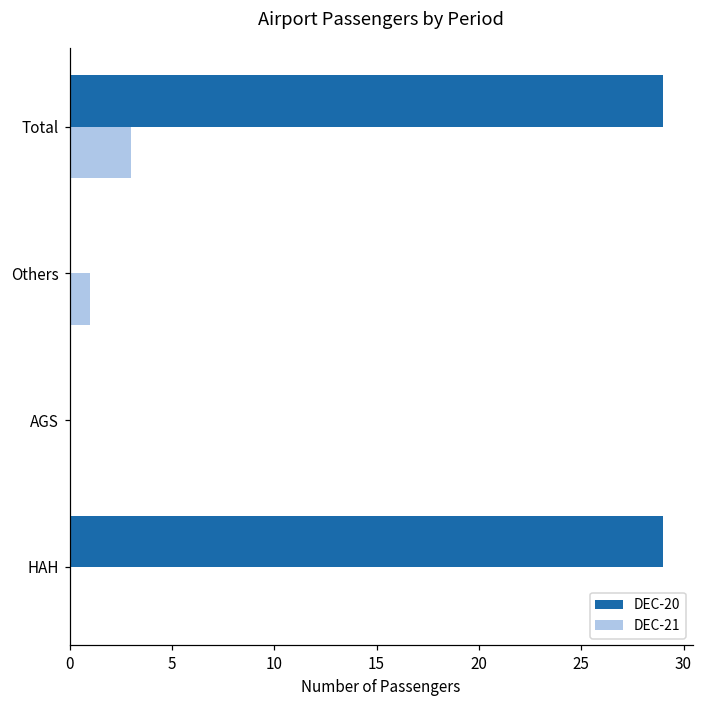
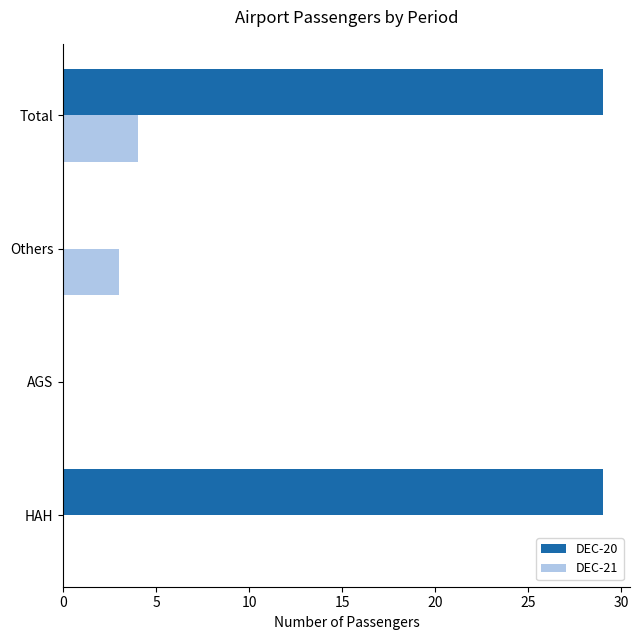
DEC-21, Total: 3 -> 4
DEC-21, Others: 1 -> 3
